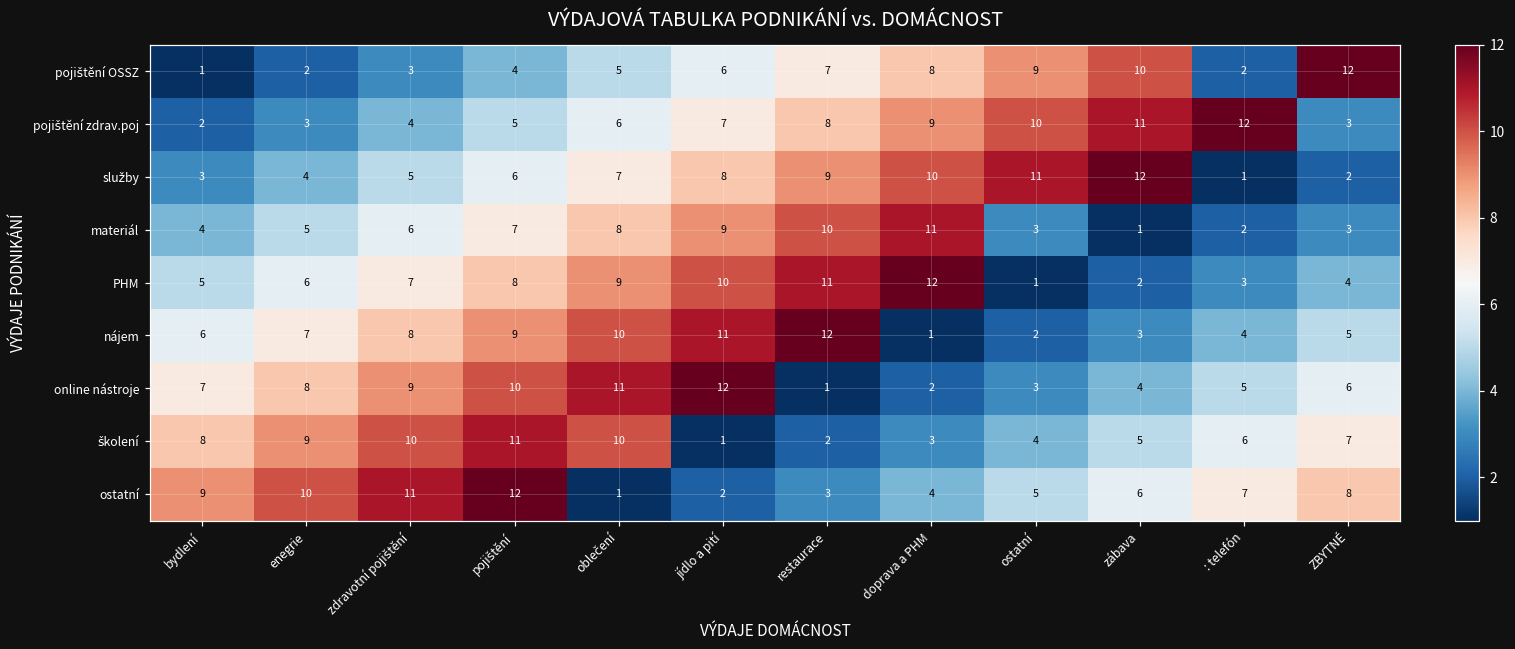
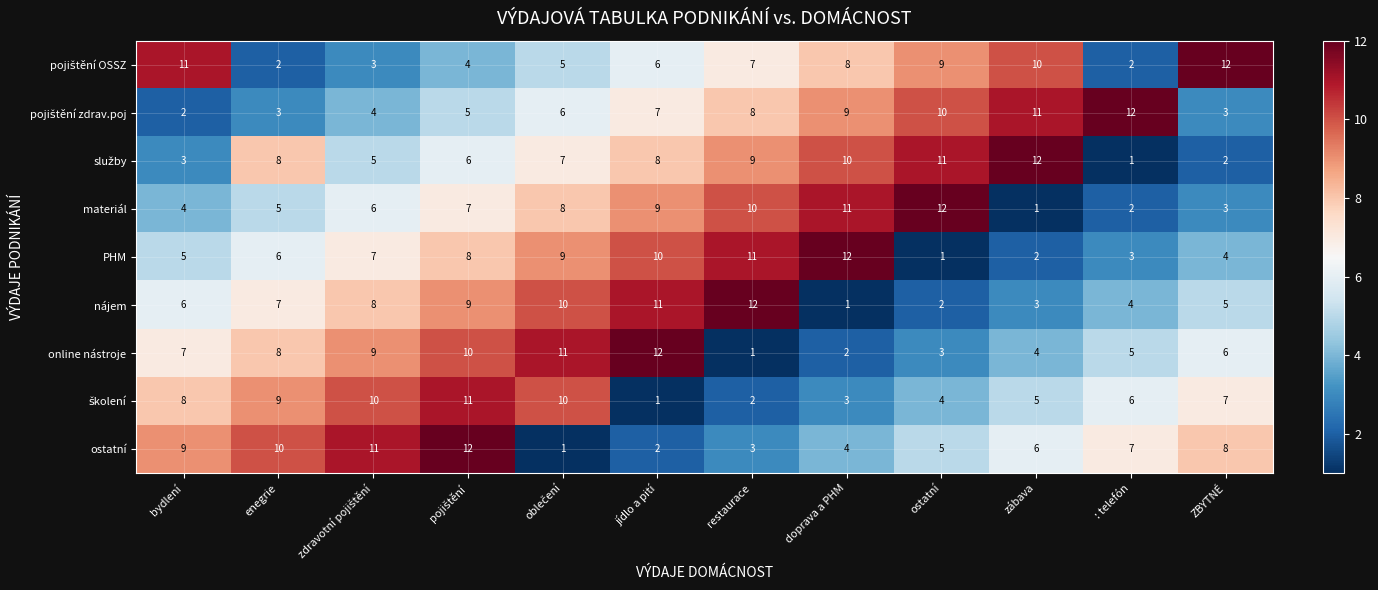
pojištění OSSZ, bydlení: 1 -> 11
služby, enegrie: 4 -> 8
materiál, ostatní: 3 -> 12
